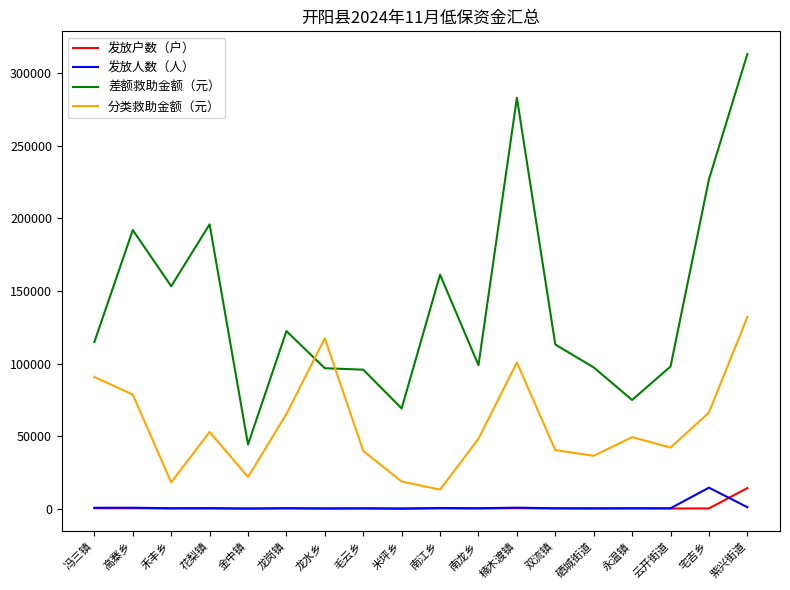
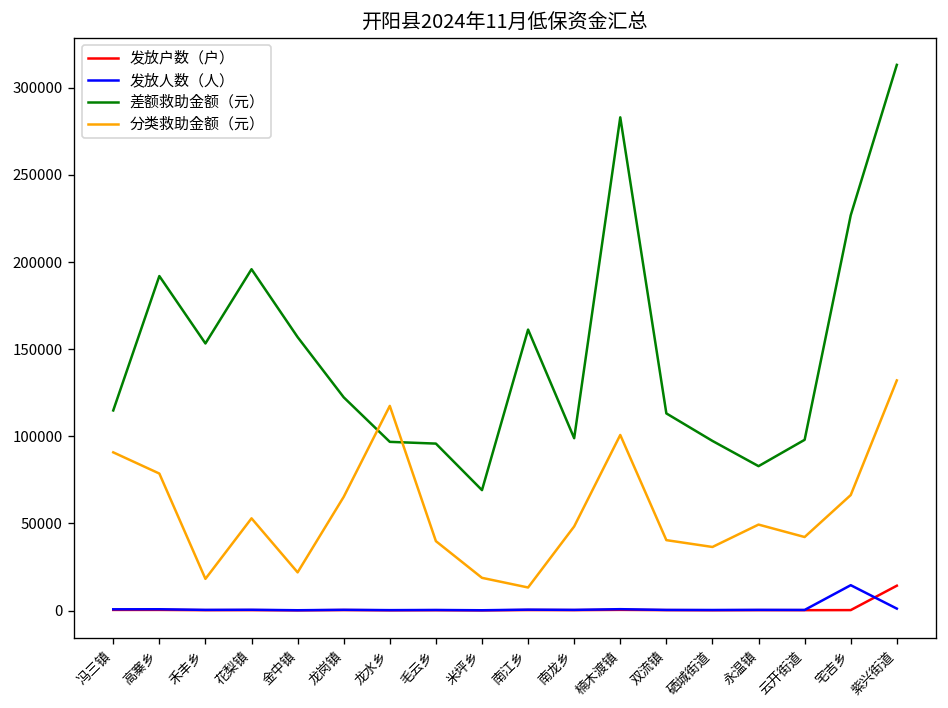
差额救助金额（元）, 金中镇: 44000 -> 157000
差额救助金额（元）, 永温镇: 75000 -> 83000
